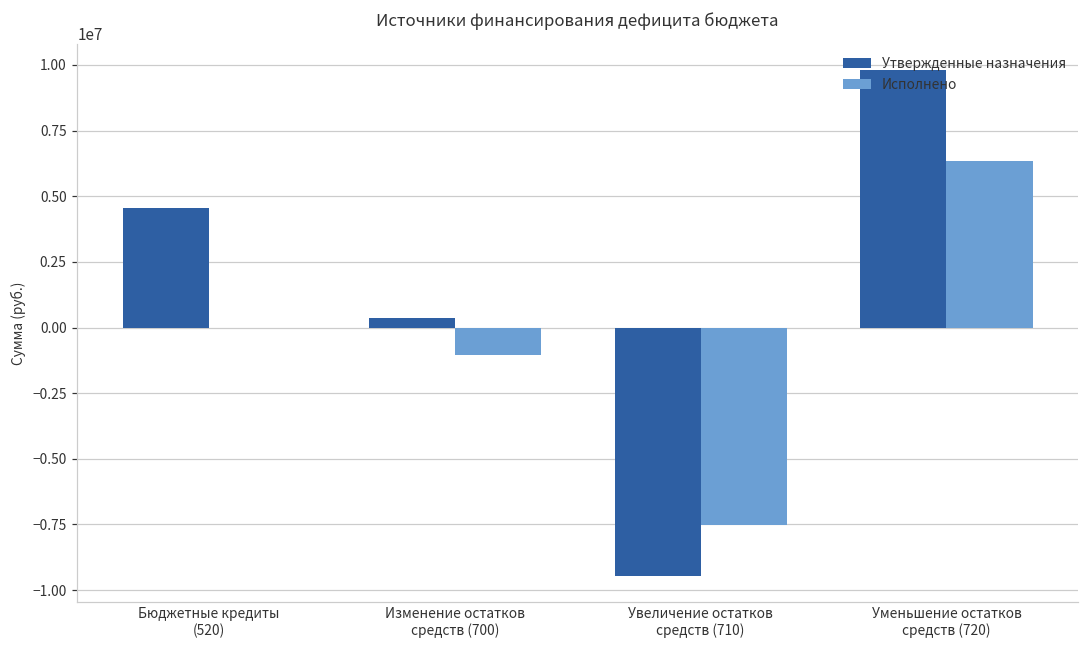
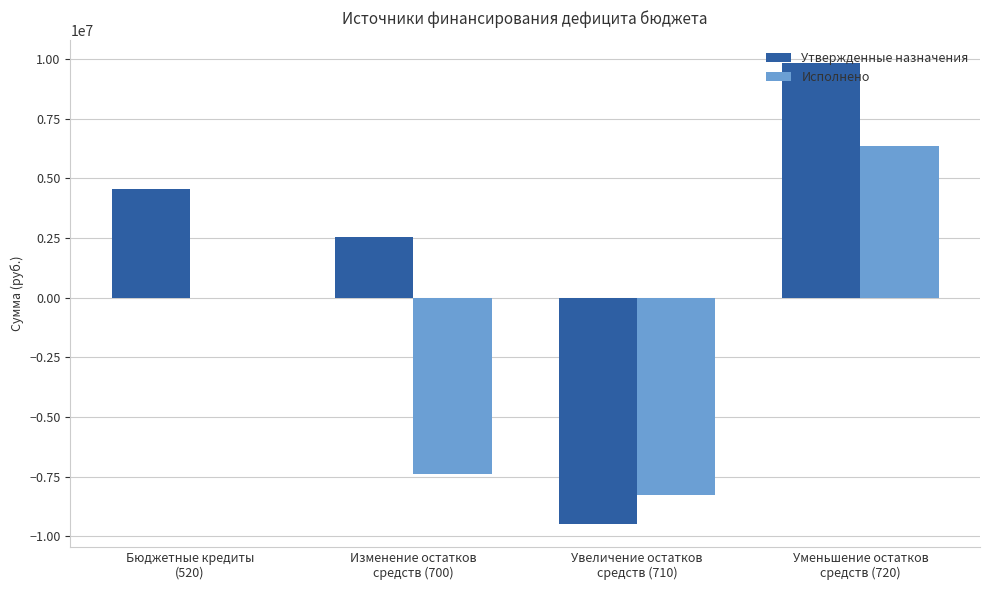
Утвержденные назначения, Изменение остатков средств (700): 300000 -> 2500000
Исполнено, Изменение остатков средств (700): -1000000 -> -7400000
Исполнено, Увеличение остатков средств (710): -7500000 -> -8300000
